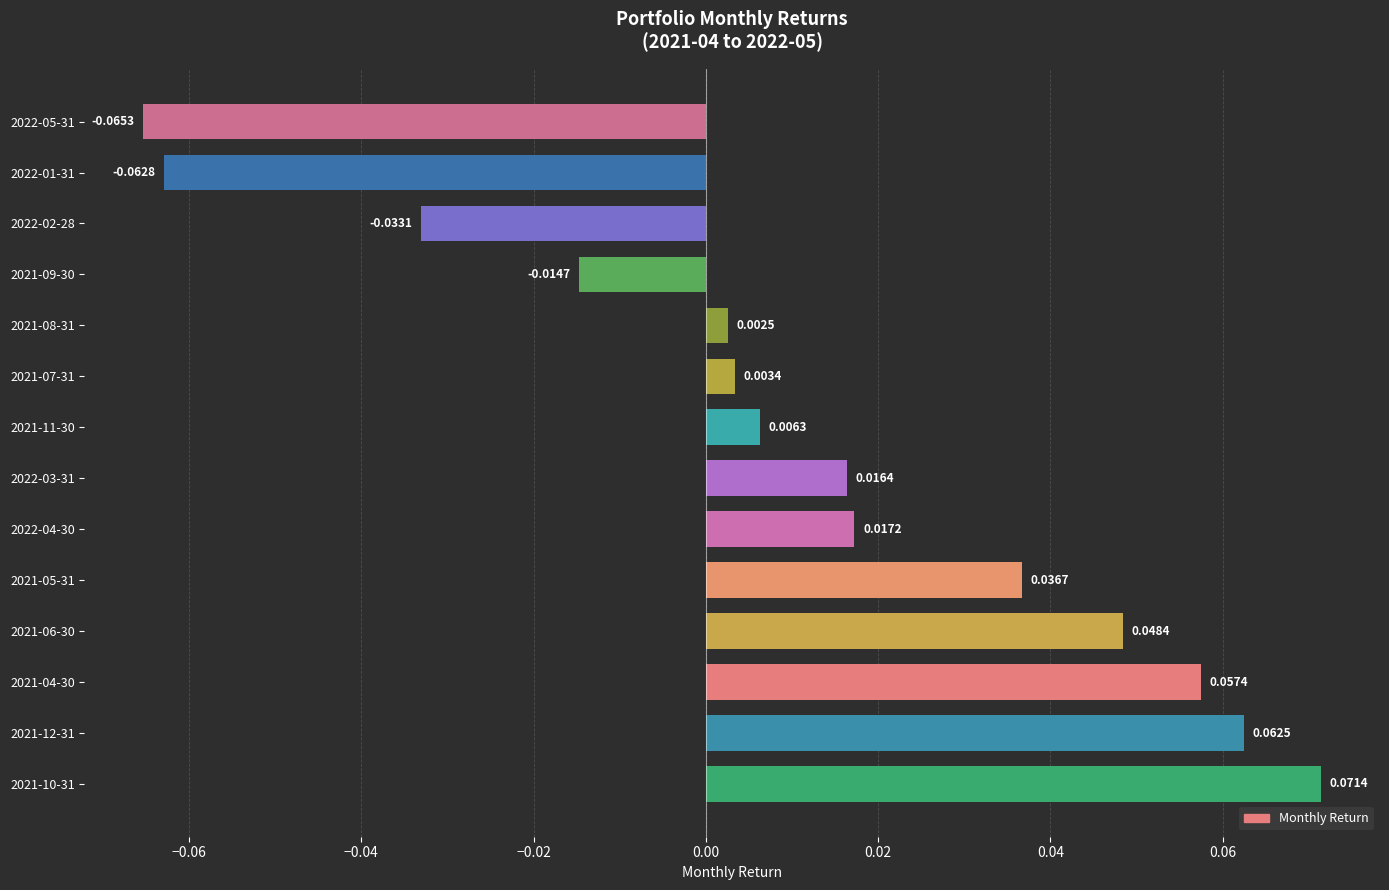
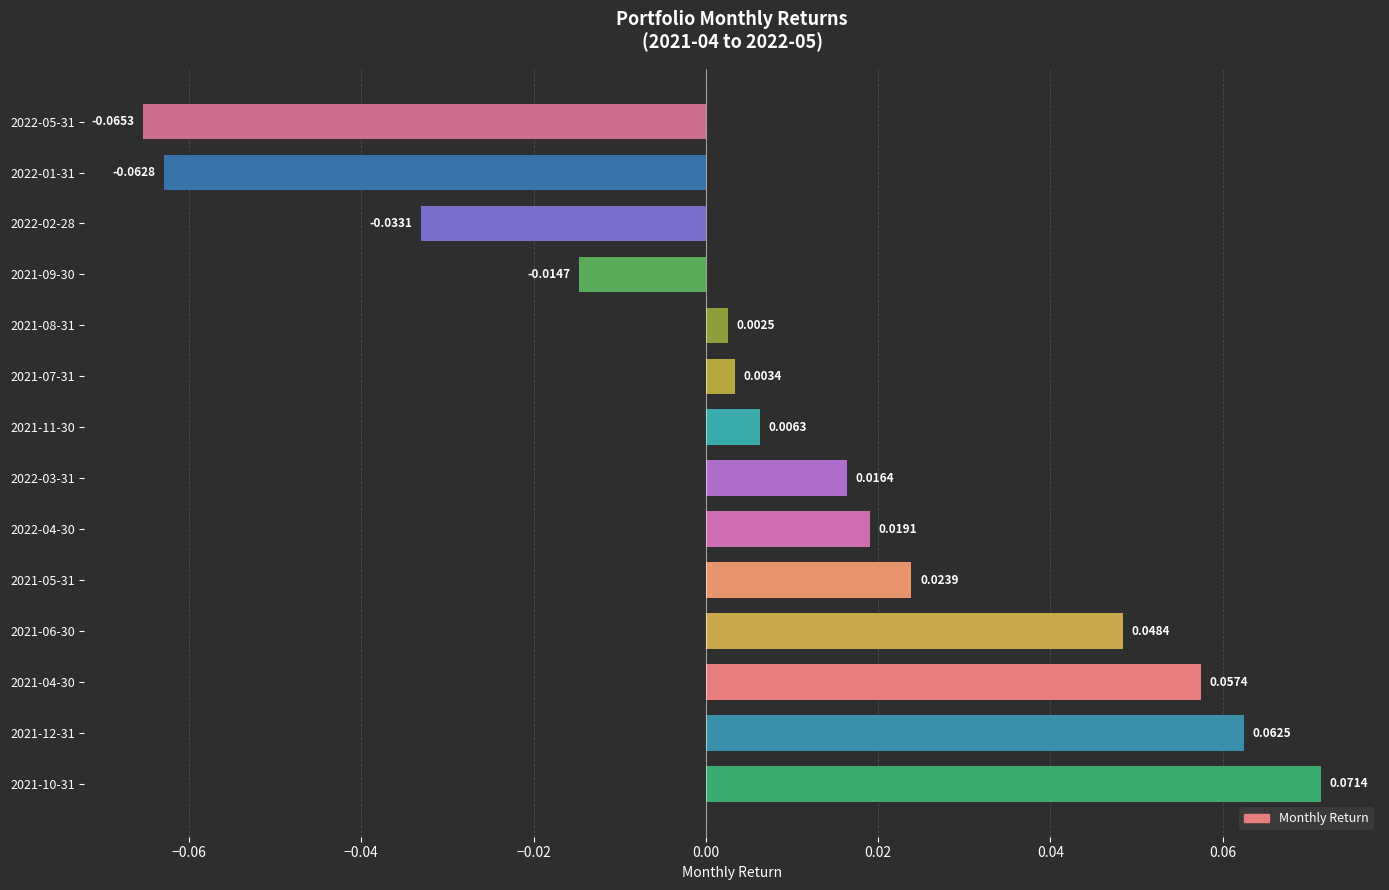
2022-04-30: 0.0172 -> 0.0191
2021-05-31: 0.0367 -> 0.0239
